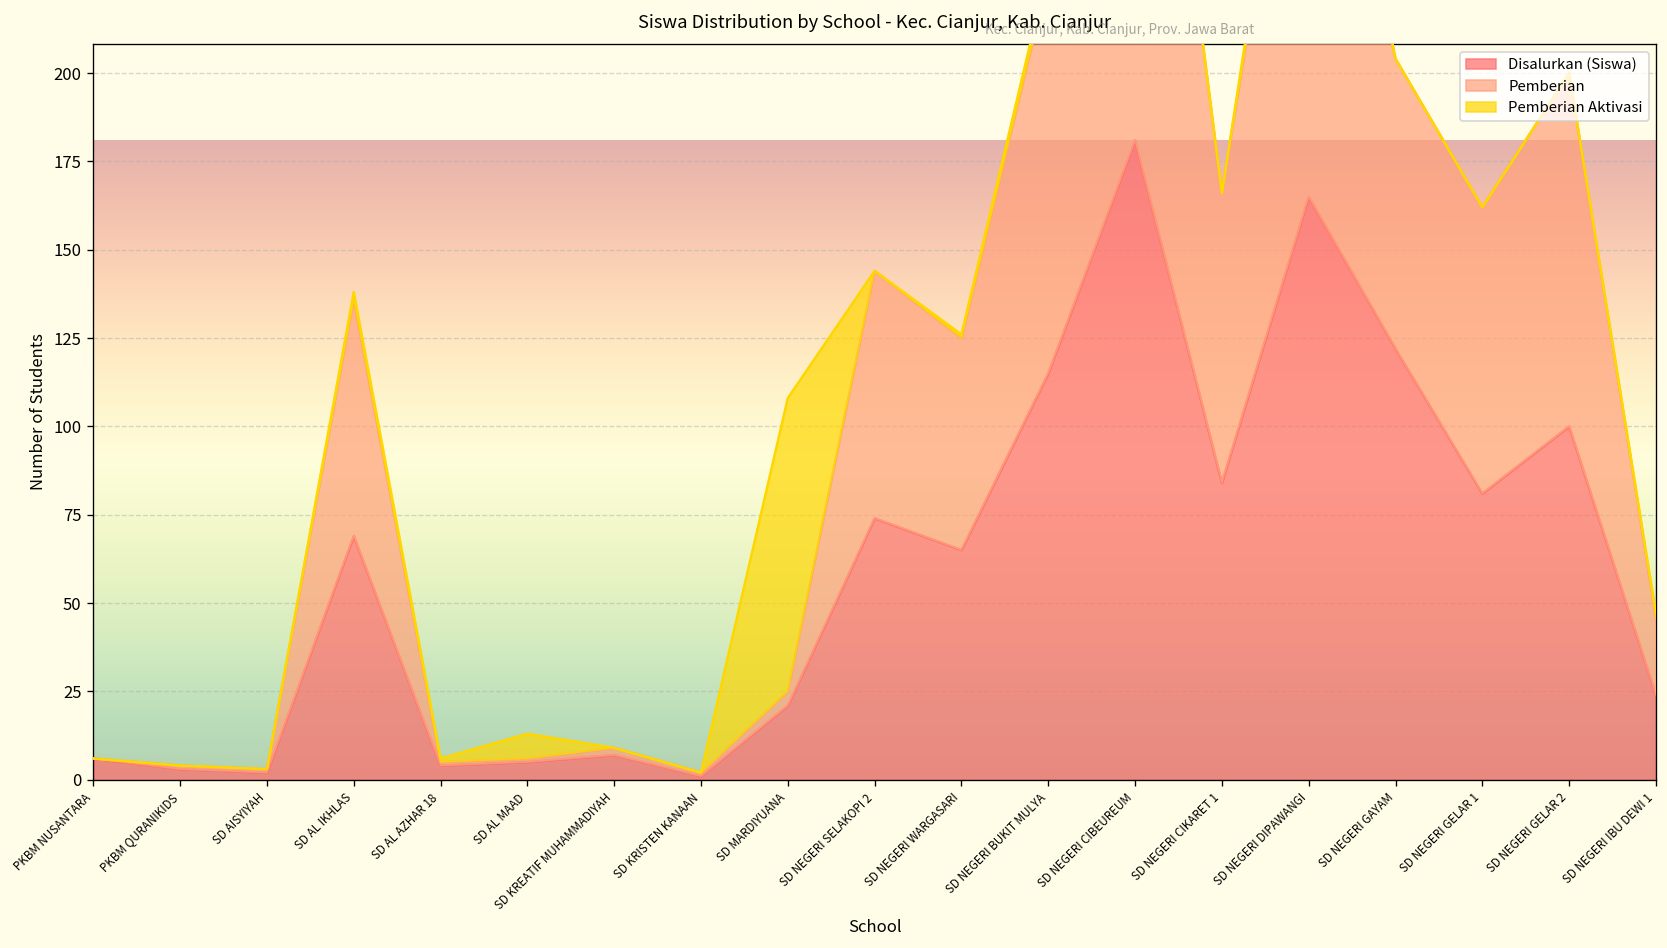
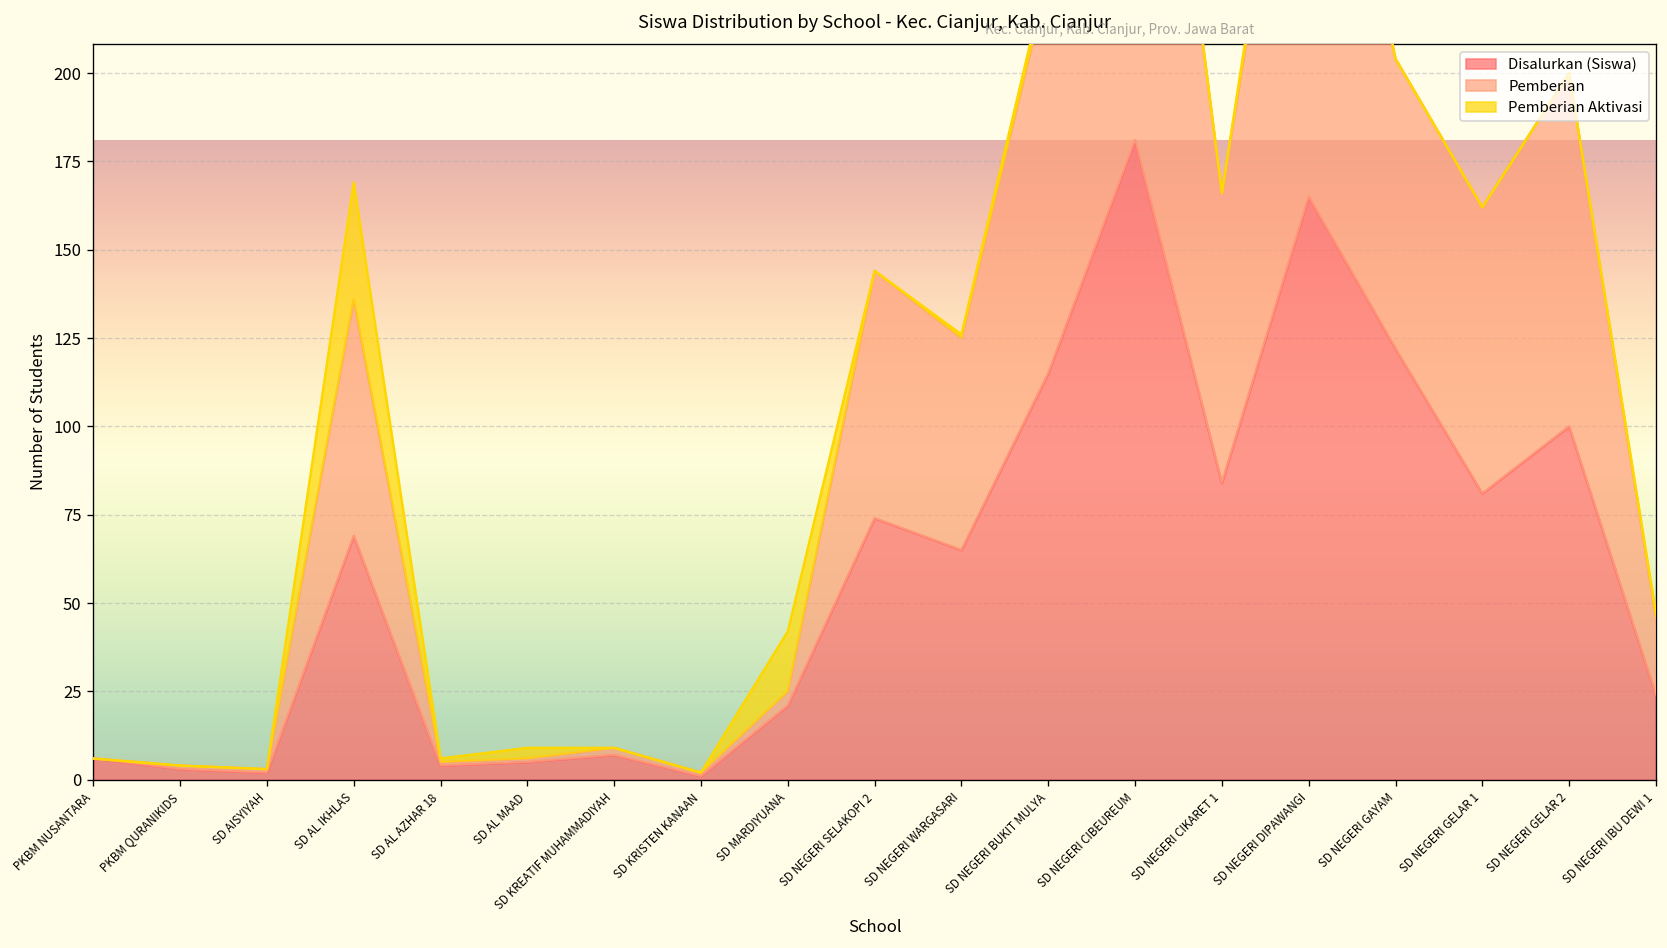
Pemberian Aktivasi, SD AL IKHLAS: 2 -> 33
Pemberian Aktivasi, SD AL MAAD: 7 -> 3
Pemberian Aktivasi, SD MARDIYUANA: 83 -> 17
